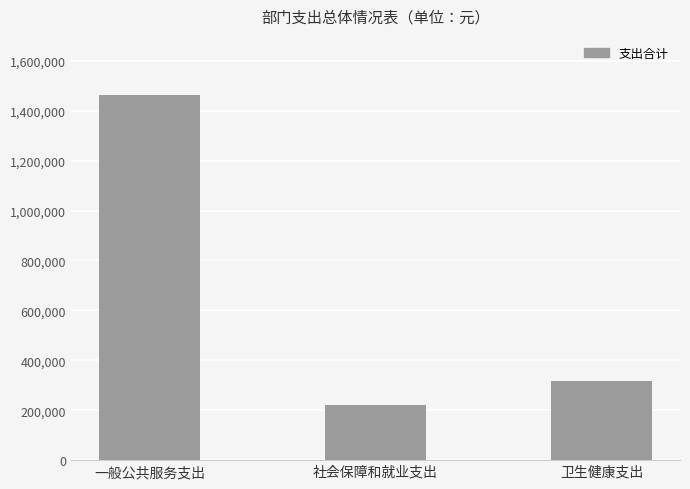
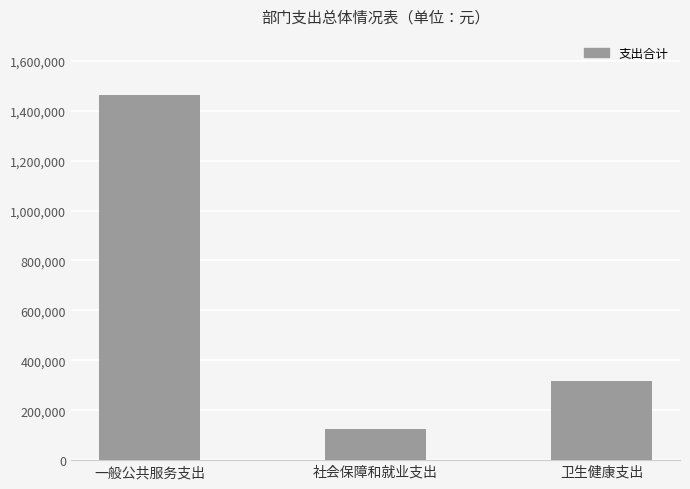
社会保障和就业支出: 220,000 -> 120,000
